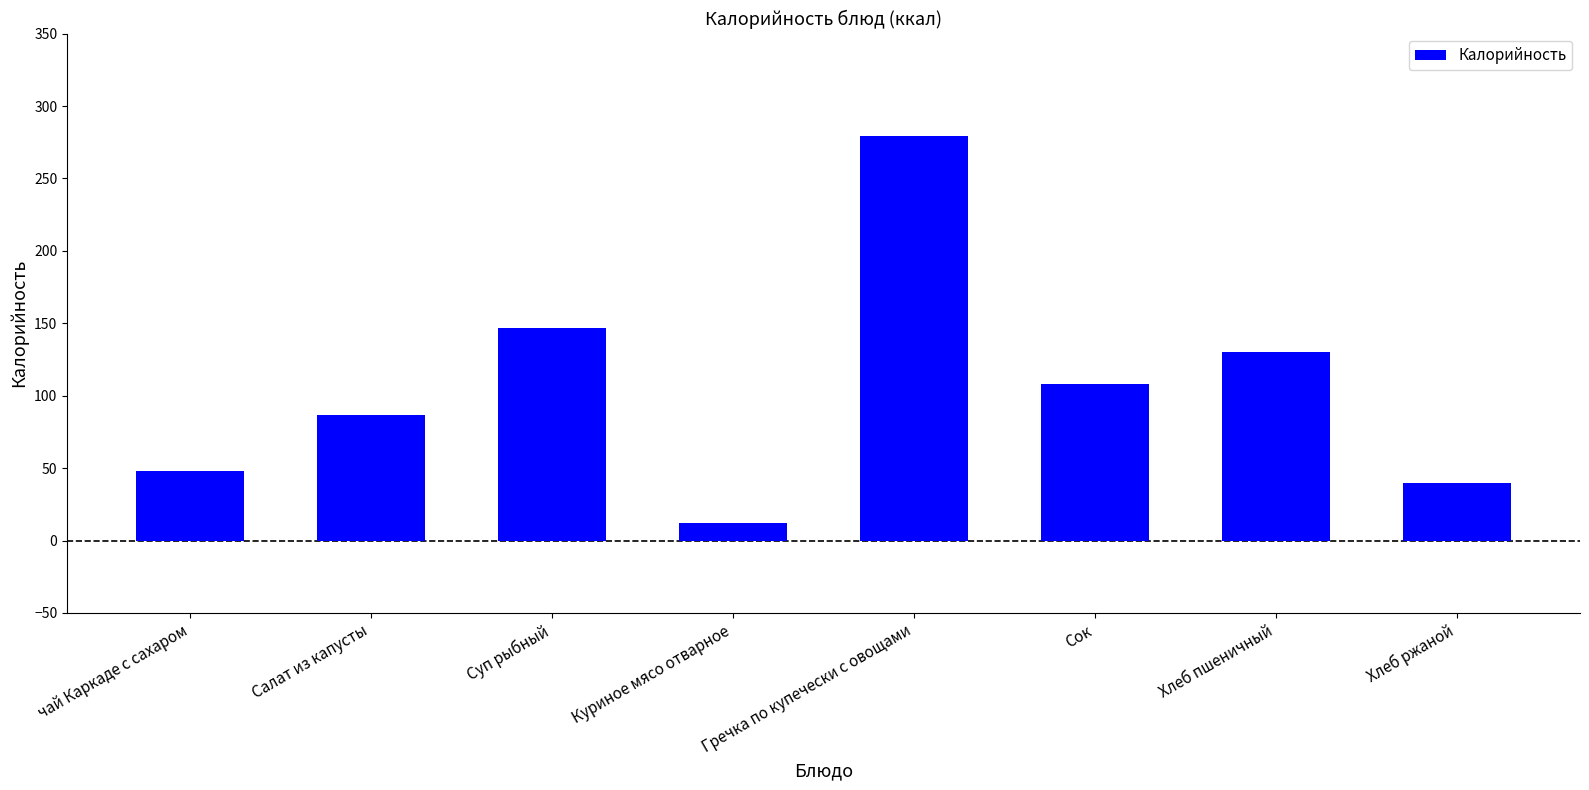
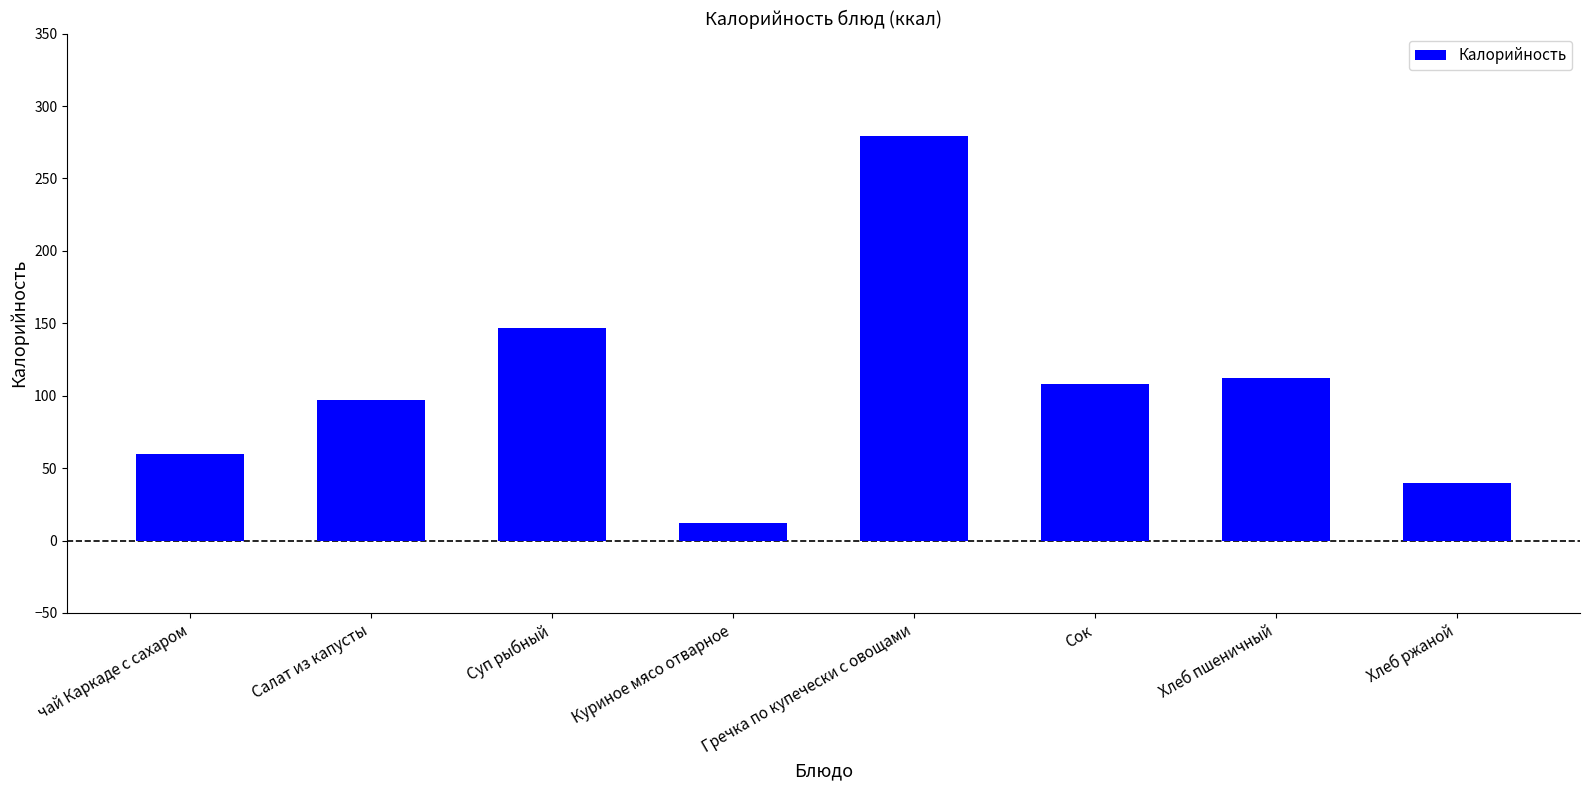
чай Каркаде с сахаром: 48 -> 60
Салат из капусты: 87 -> 97
Хлеб пшеничный: 130 -> 112
